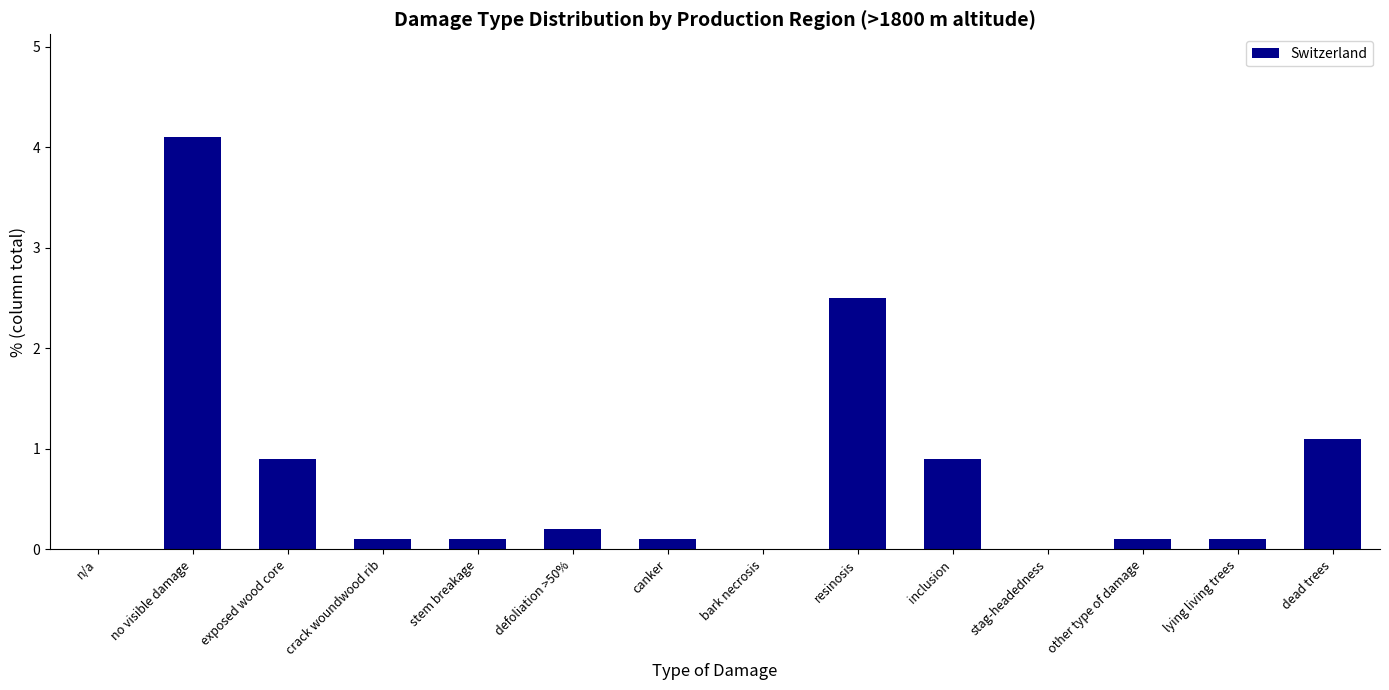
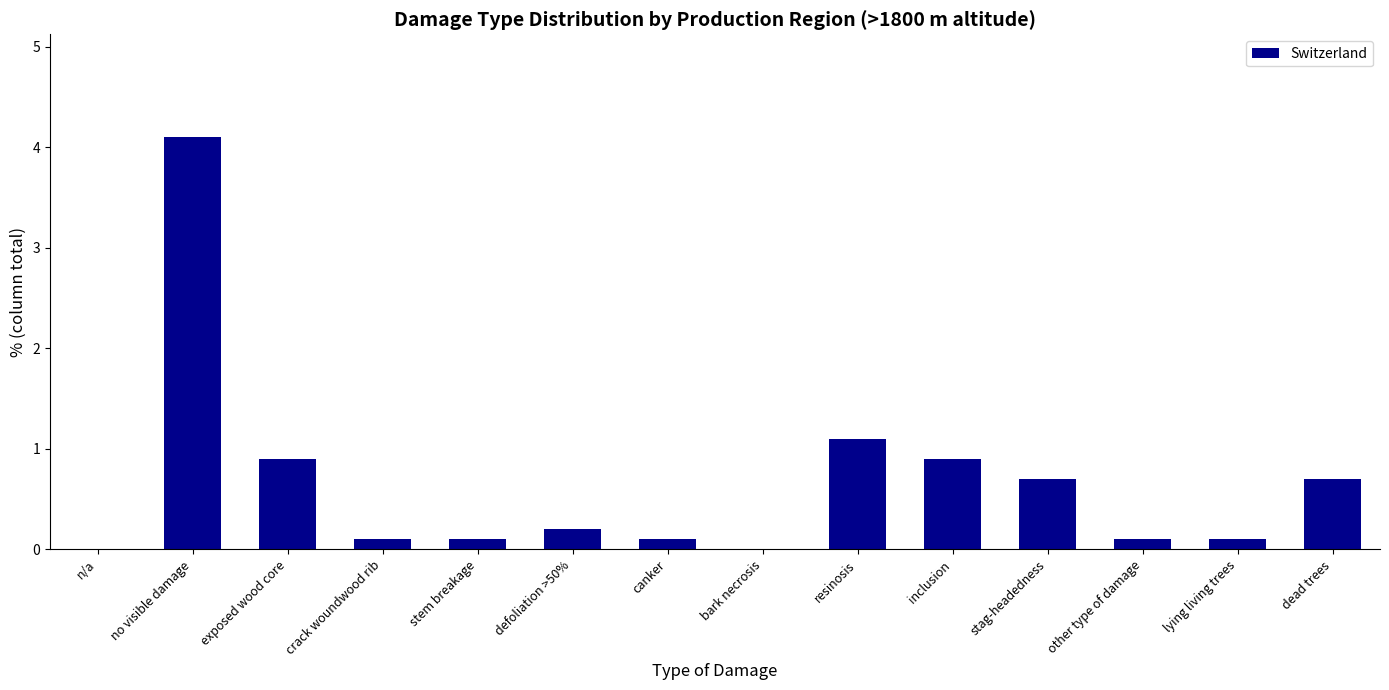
resinosis: 2.5 -> 1.1
stag-headedness: 0.0 -> 0.7
dead trees: 1.1 -> 0.7
